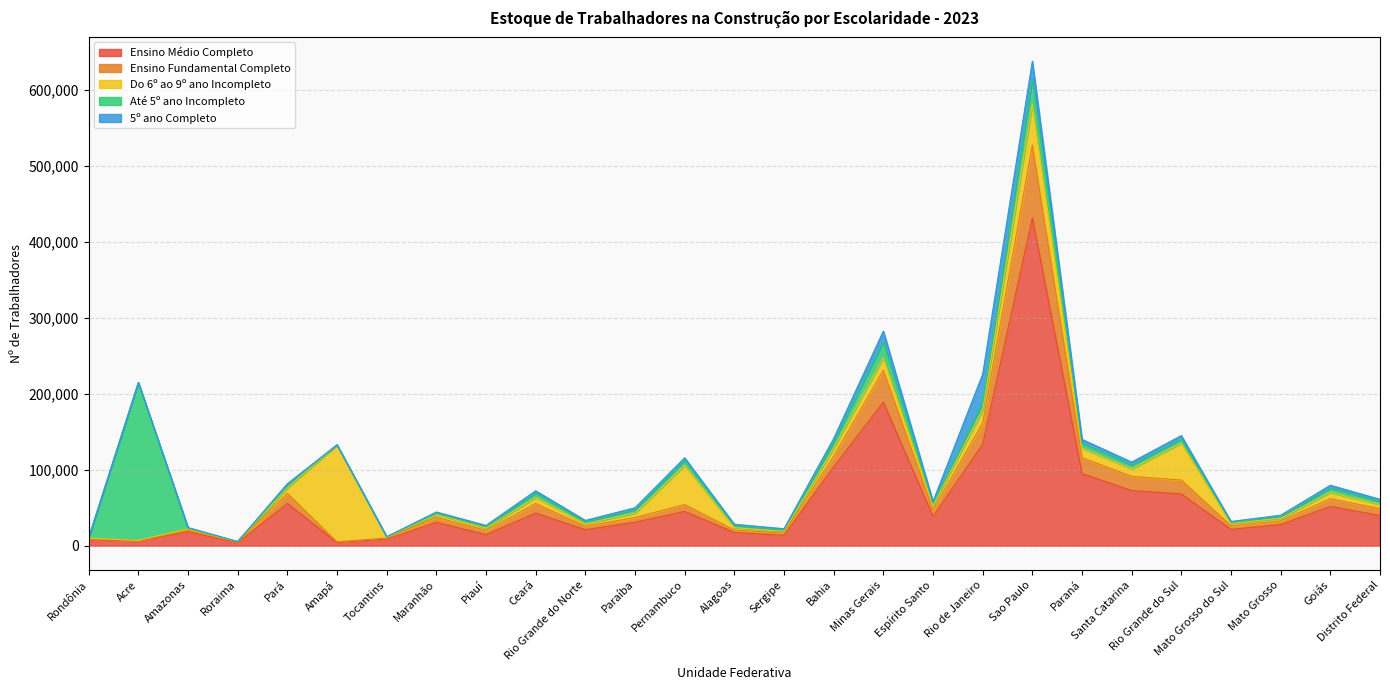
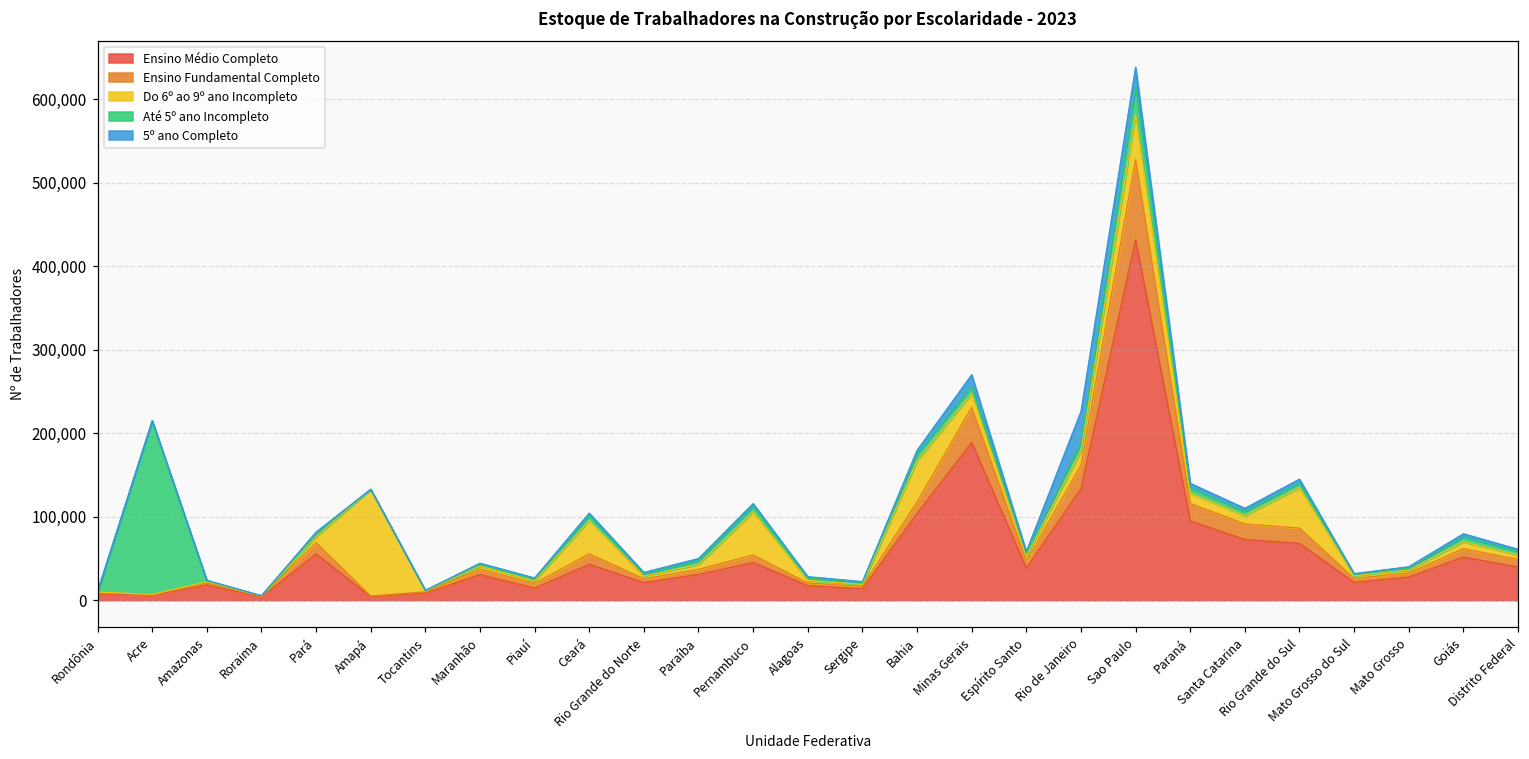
Do 6º ao 9º ano Incompleto, Ceará: 10,000 -> 40,000
Do 6º ao 9º ano Incompleto, Bahia: 10,000 -> 50,000
Até 5º ano Incompleto, Minas Gerais: 20,000 -> 10,000
